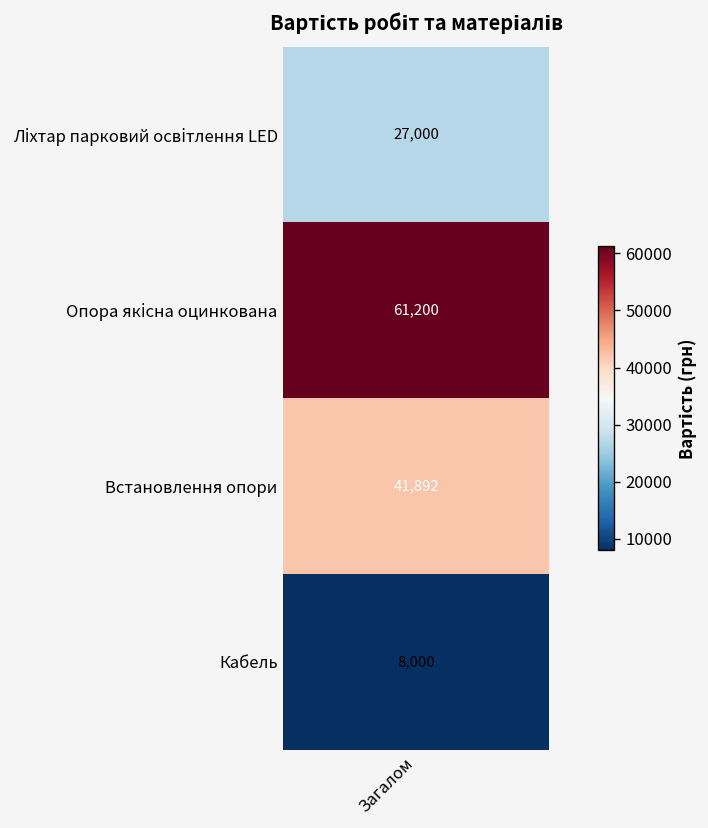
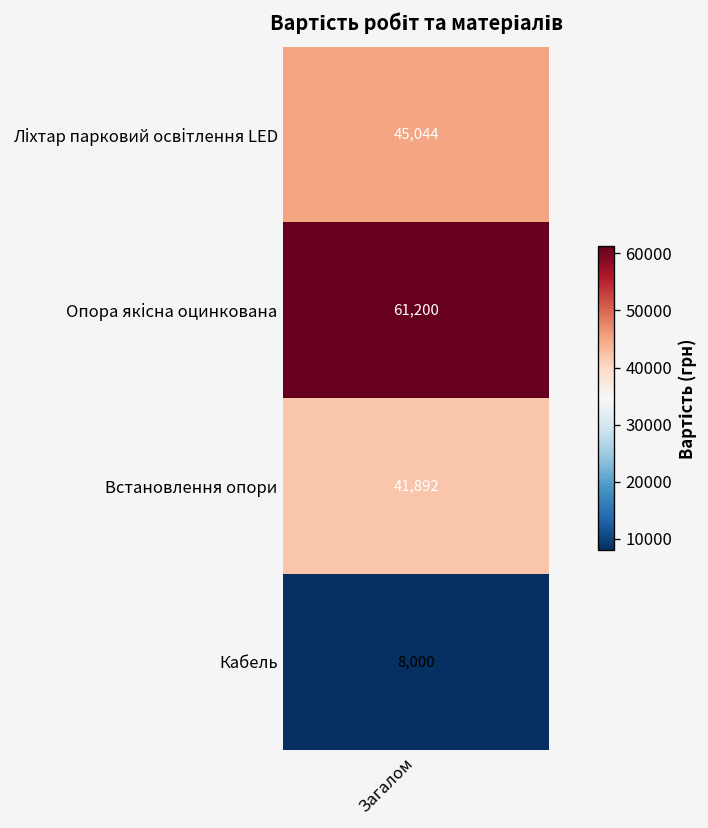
Ліхтар парковий освітлення LED, Загалом: 27,000 -> 45,044
